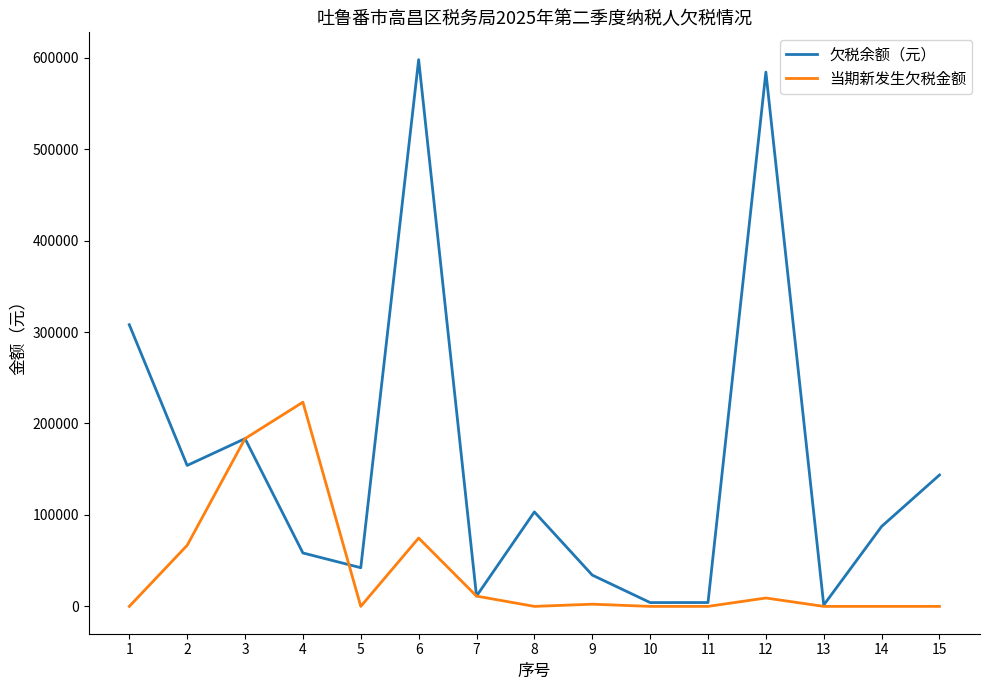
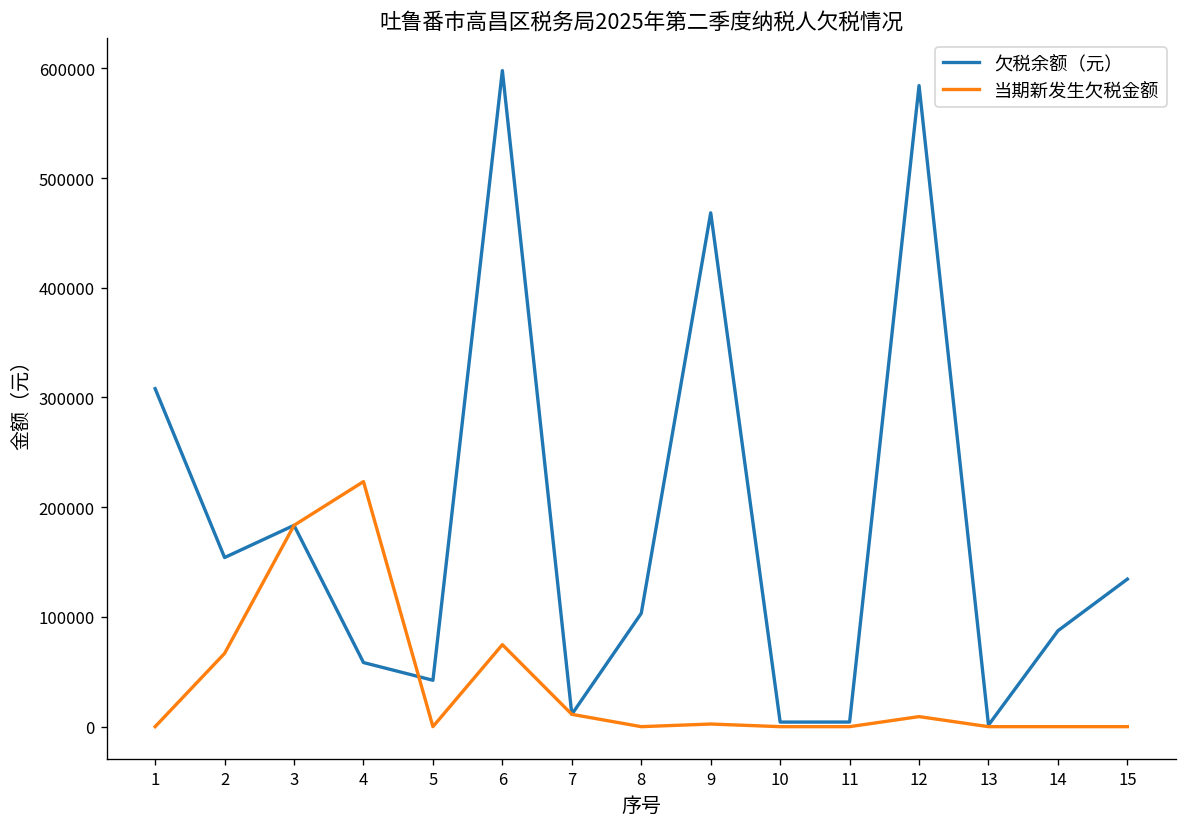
欠税余额（元）, 9: 30000 -> 470000
欠税余额（元）, 15: 140000 -> 130000
